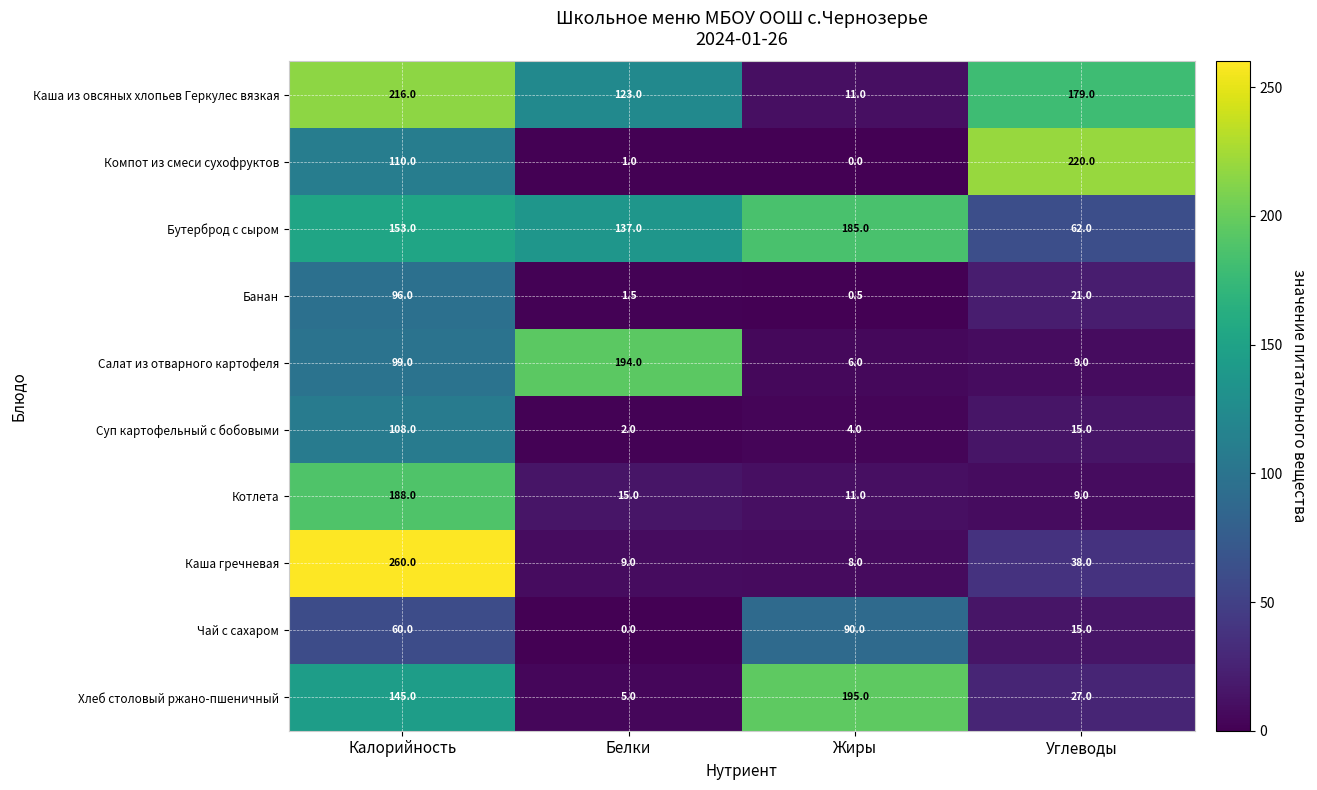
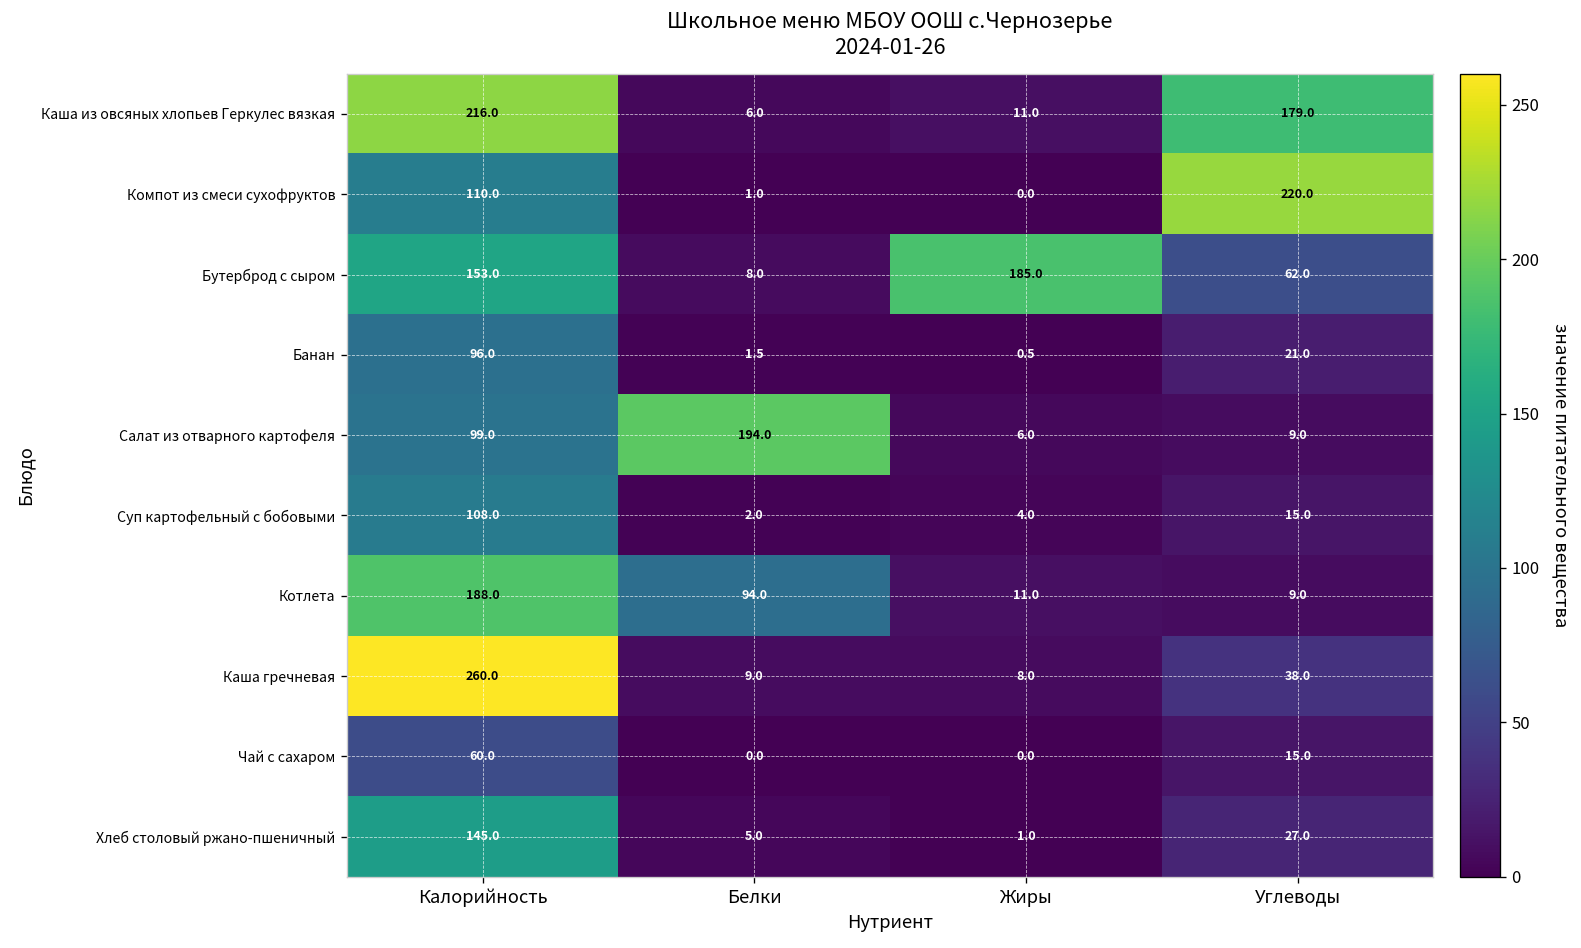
Каша из овсяных хлопьев Геркулес вязкая, Белки: 123.0 -> 6.0
Бутерброд с сыром, Белки: 137.0 -> 8.0
Котлета, Белки: 15.0 -> 94.0
Чай с сахаром, Жиры: 90.0 -> 0.0
Хлеб столовый ржано-пшеничный, Жиры: 195.0 -> 1.0
